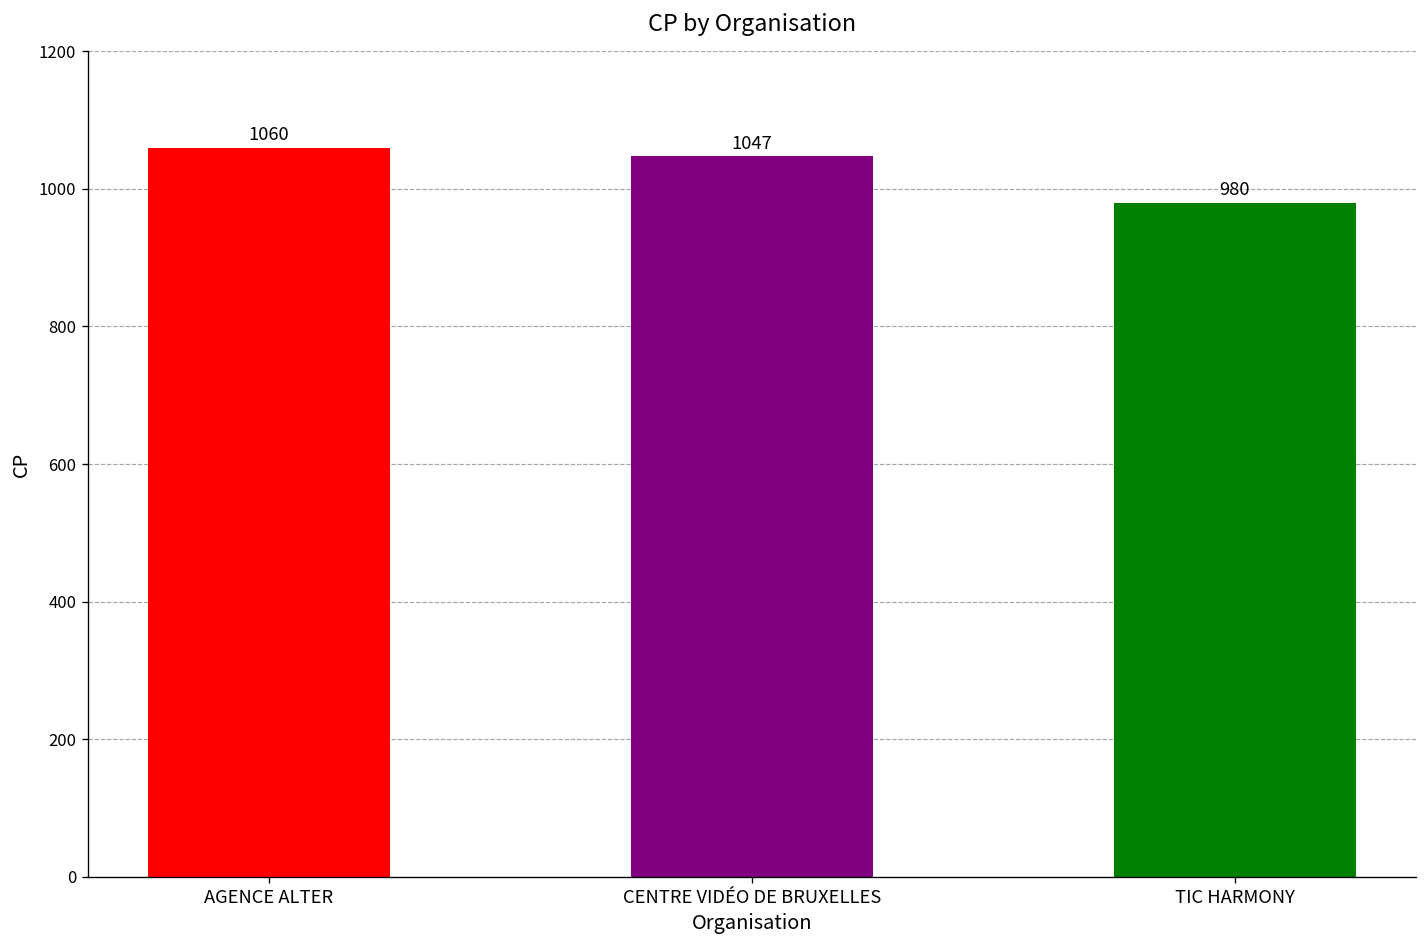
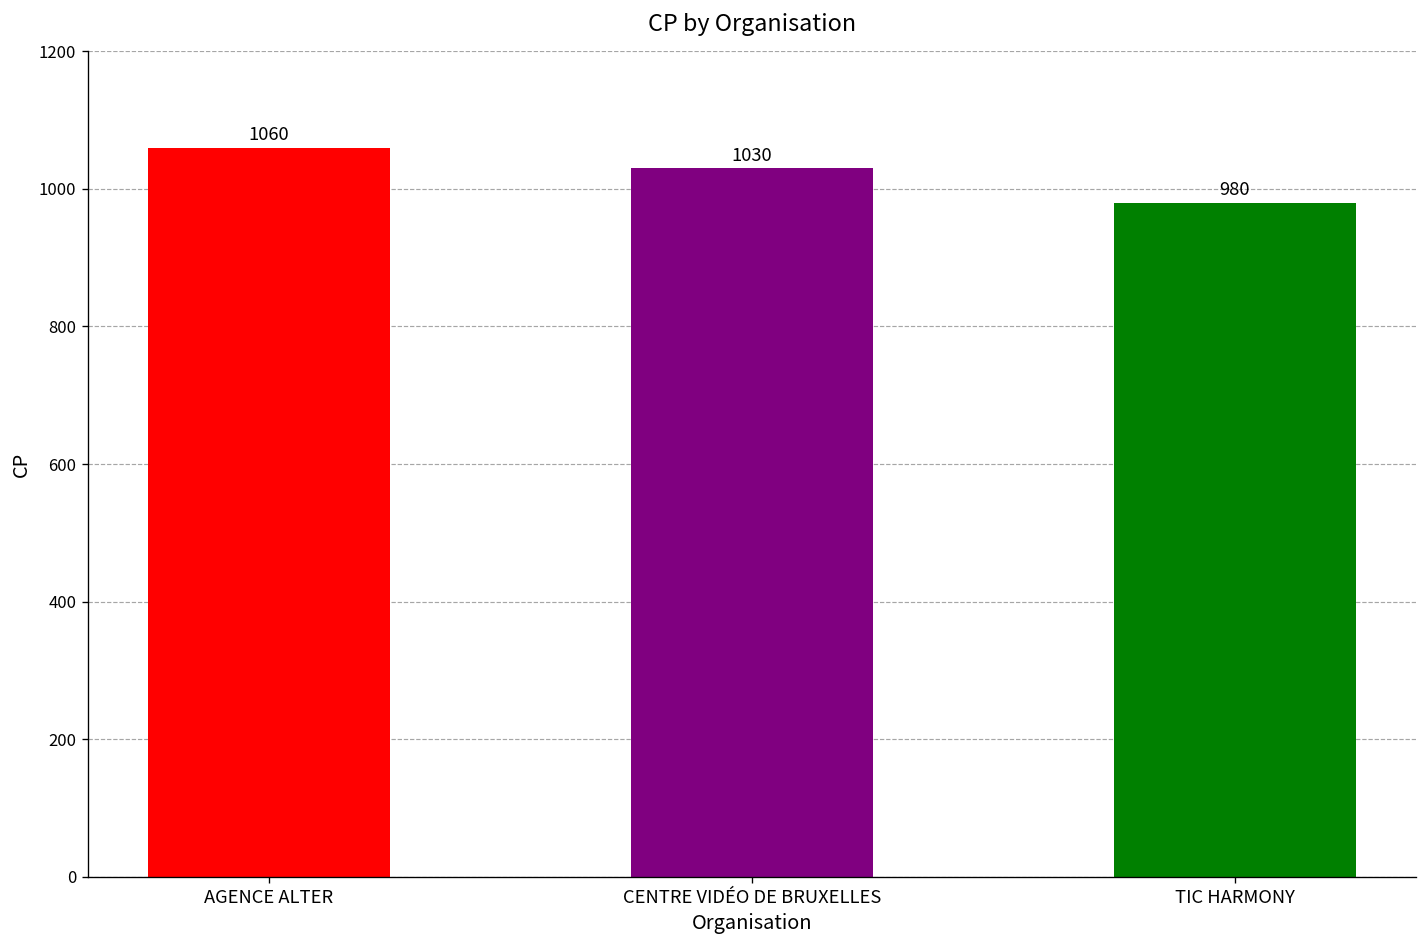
CENTRE VIDÉO DE BRUXELLES: 1047 -> 1030
